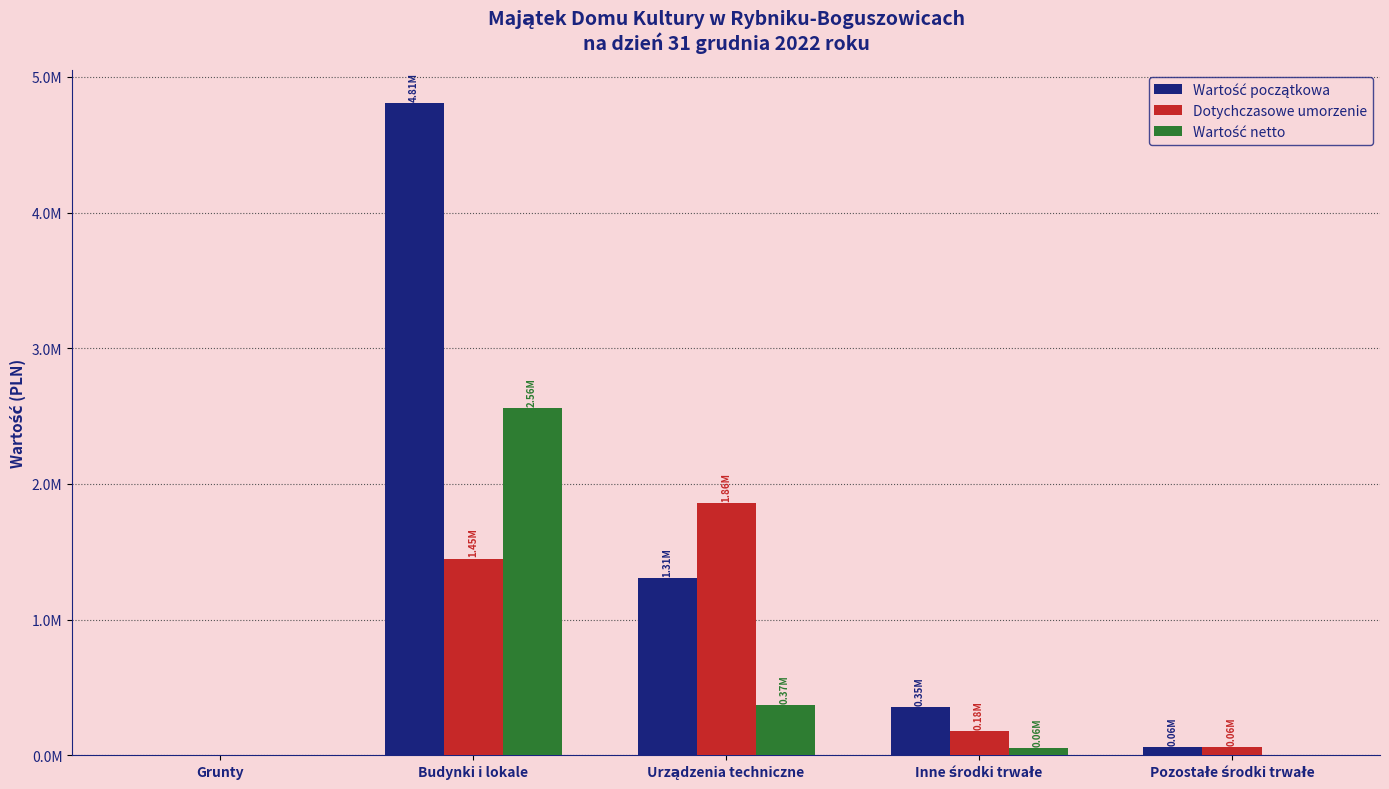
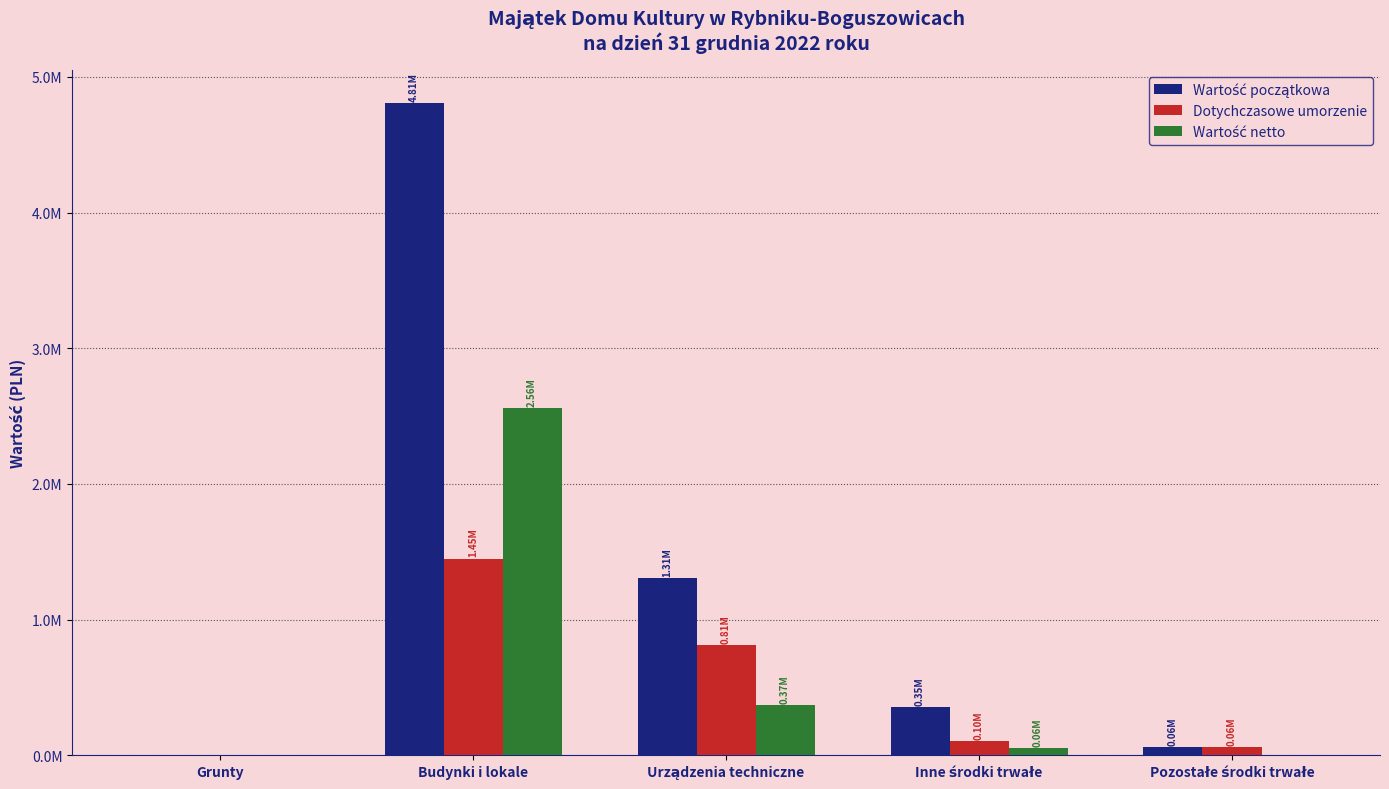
Dotychczasowe umorzenie, Urządzenia techniczne: 1.86M -> 0.81M
Dotychczasowe umorzenie, Inne środki trwałe: 0.18M -> 0.10M
